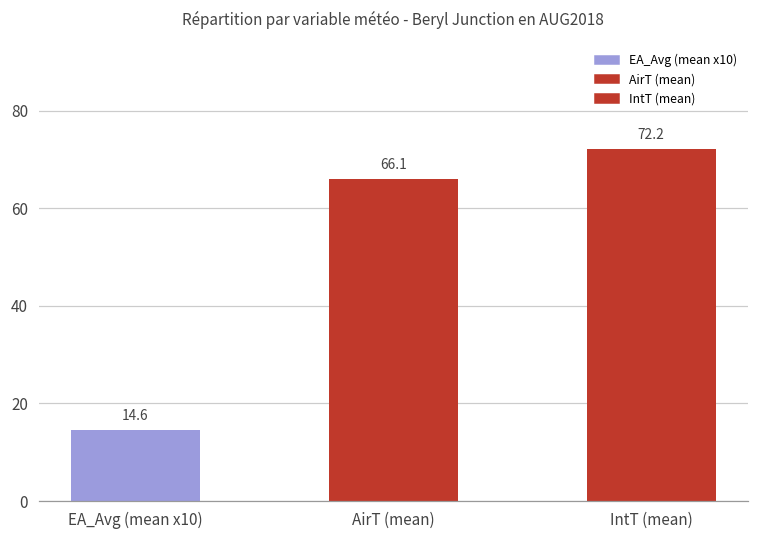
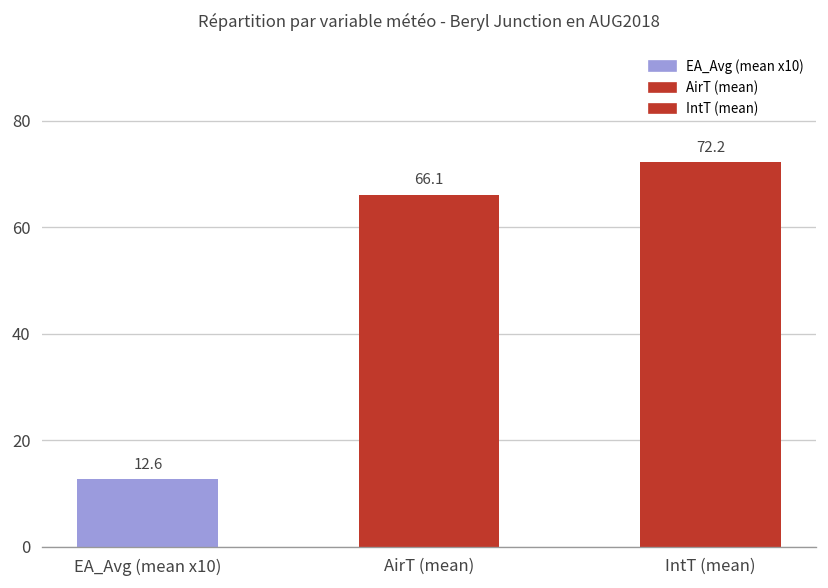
EA_Avg (mean x10): 14.6 -> 12.6
